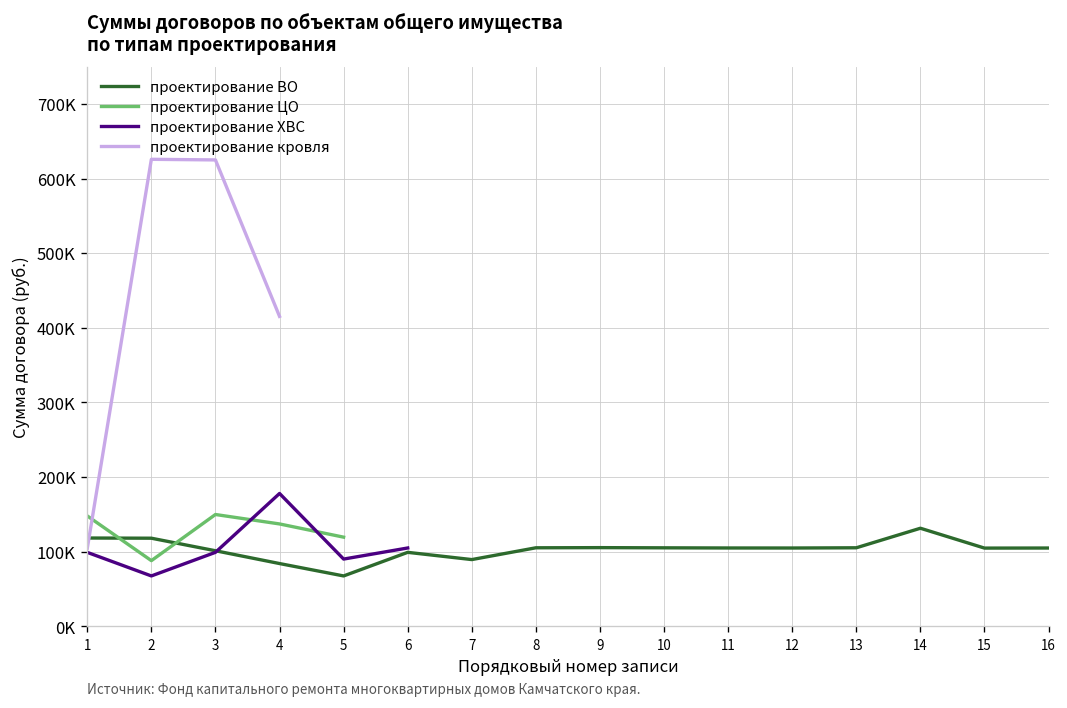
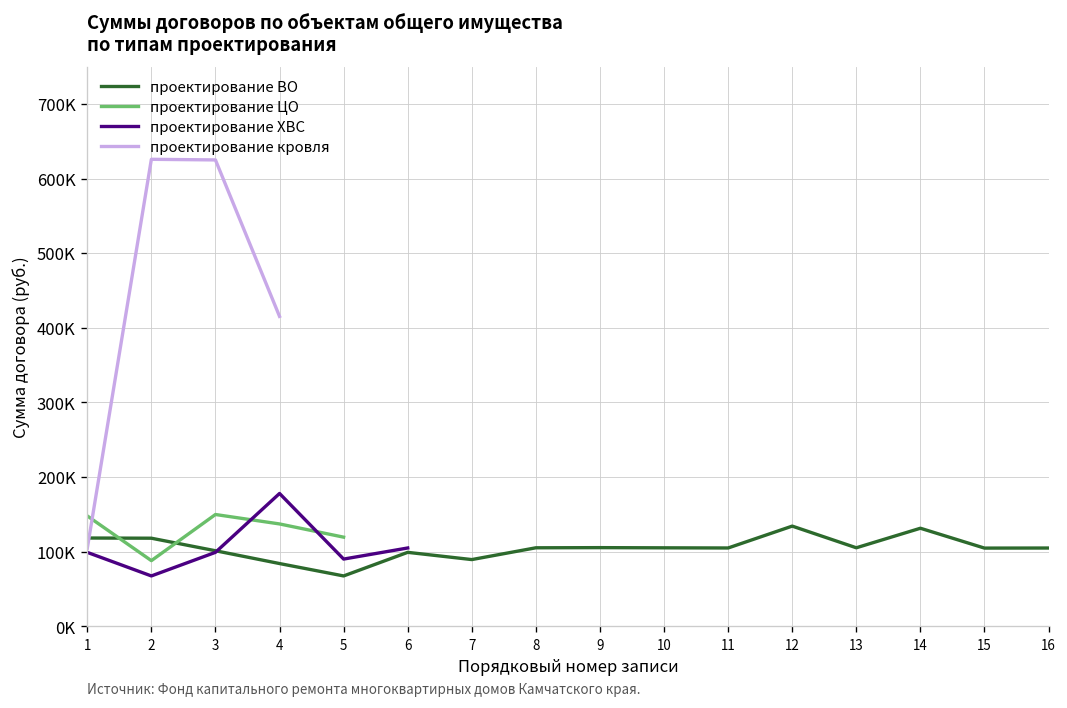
проектирование ВО, 12: 100000 -> 130000
